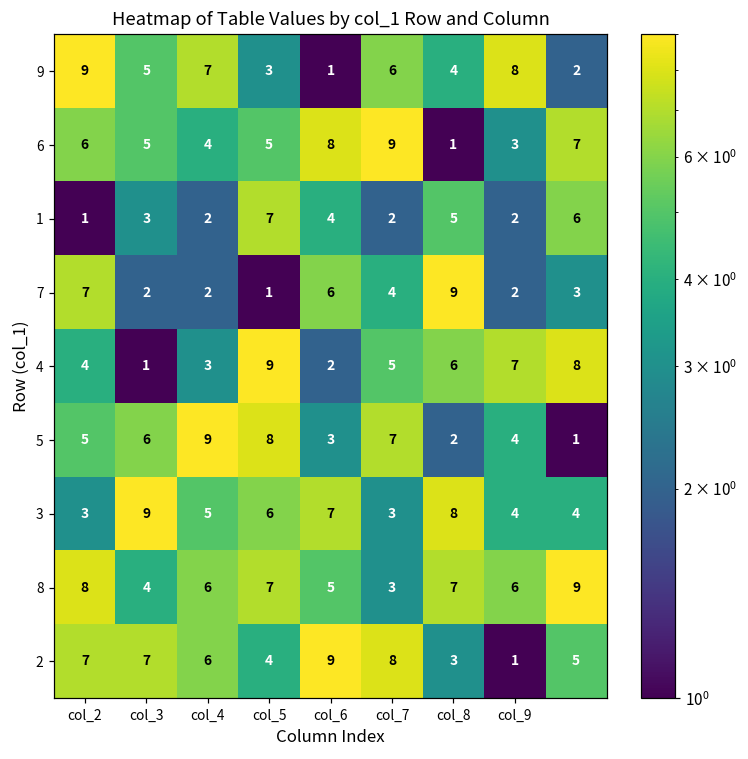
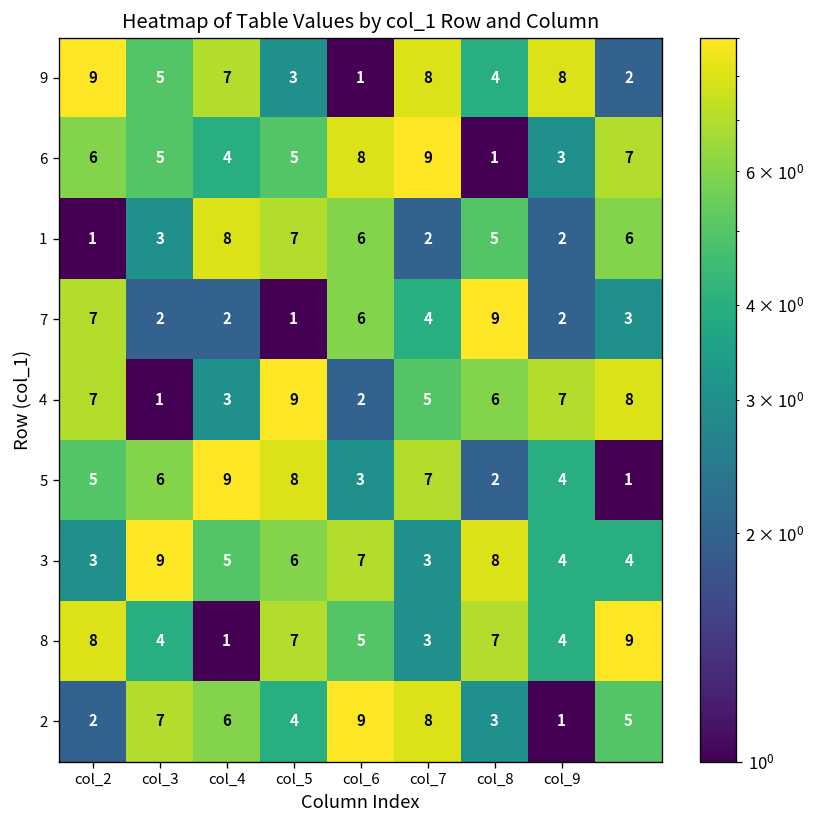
9, col_7: 6 -> 8
1, col_4: 2 -> 8
1, col_6: 4 -> 6
4, col_2: 4 -> 7
8, col_4: 6 -> 1
8, col_9: 6 -> 4
2, col_2: 7 -> 2
